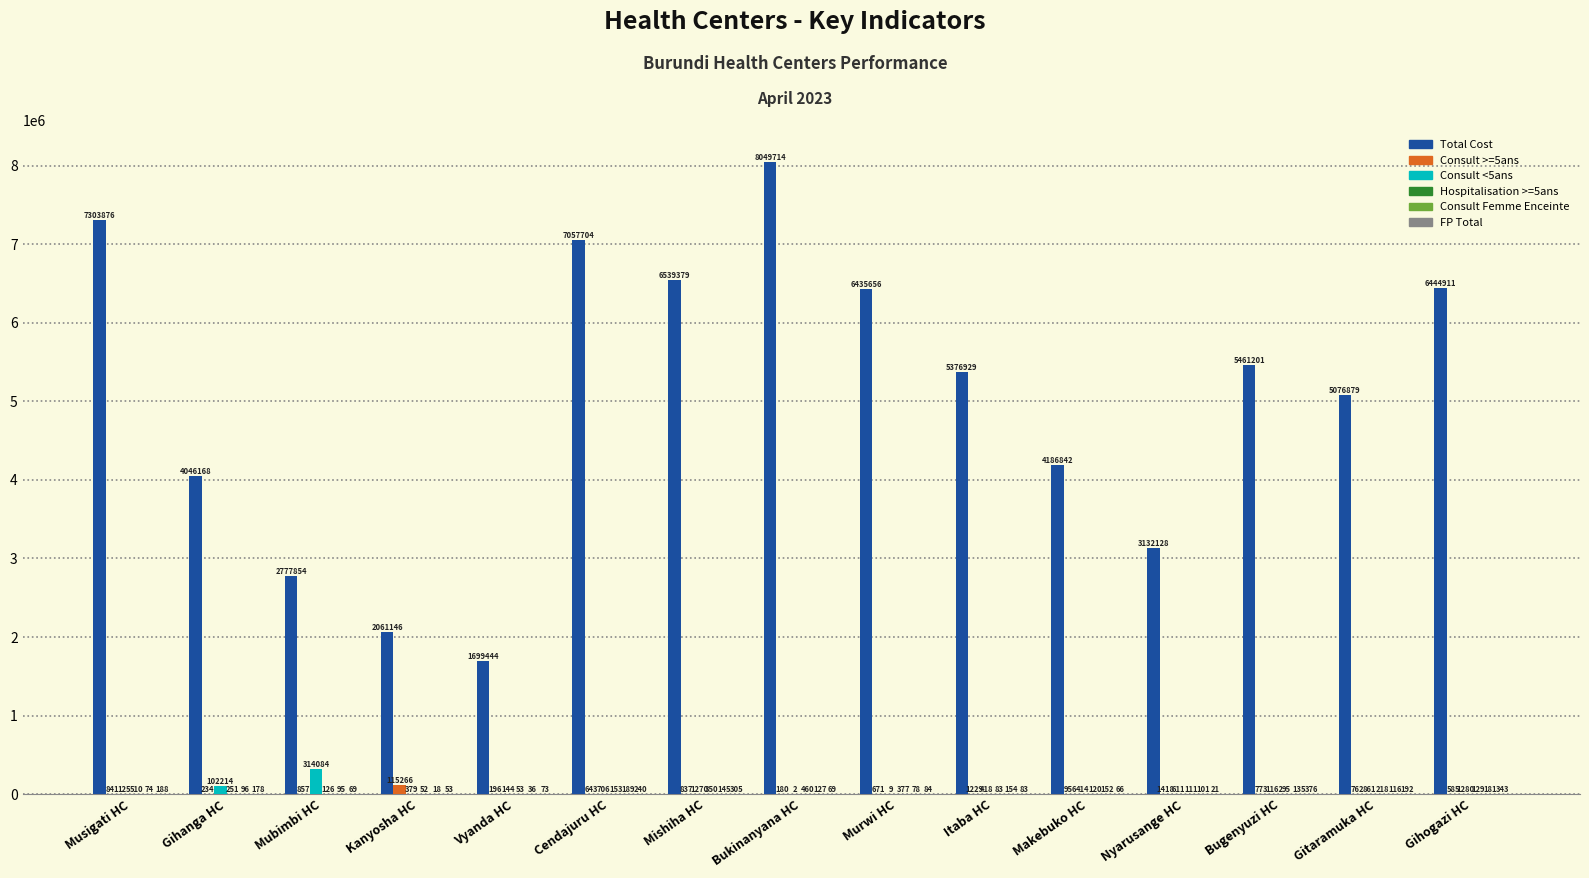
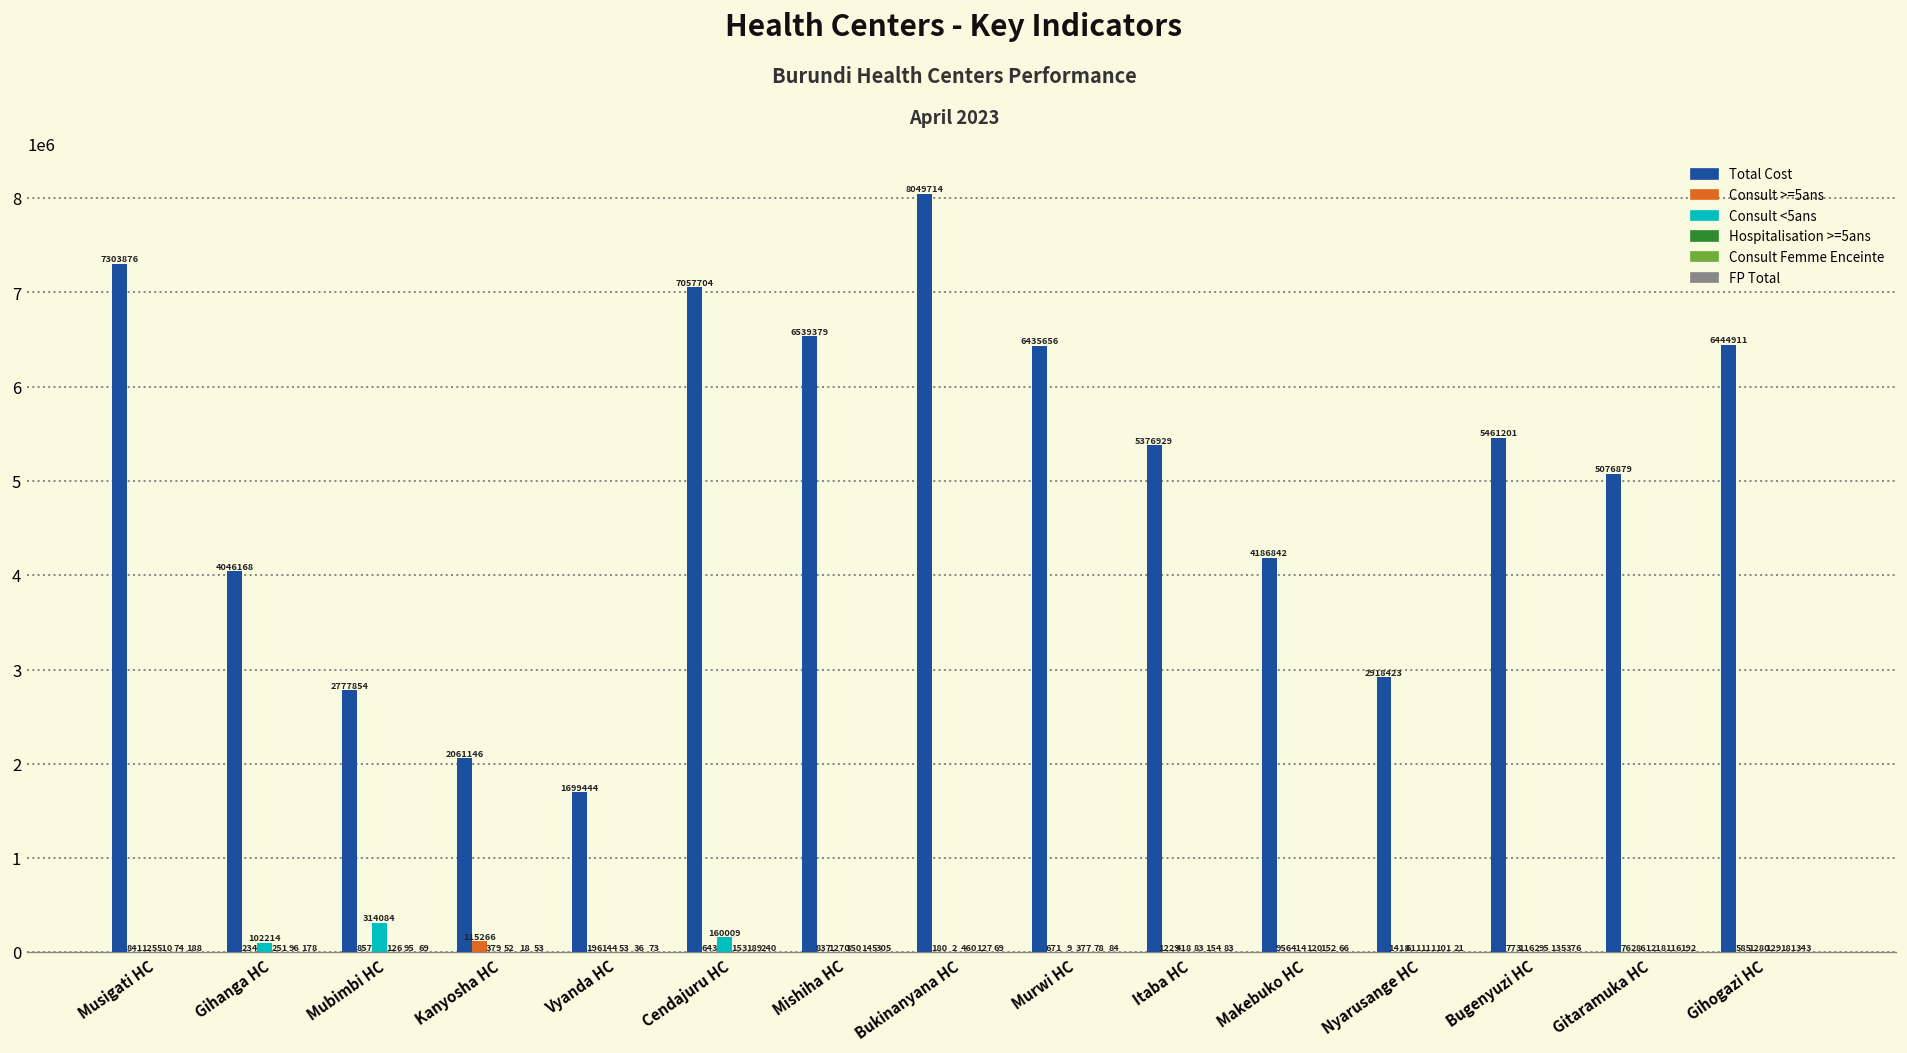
Consult <5ans, Cendajuru HC: 706 -> 160009
Total Cost, Nyarusange HC: 3132128 -> 2918423
